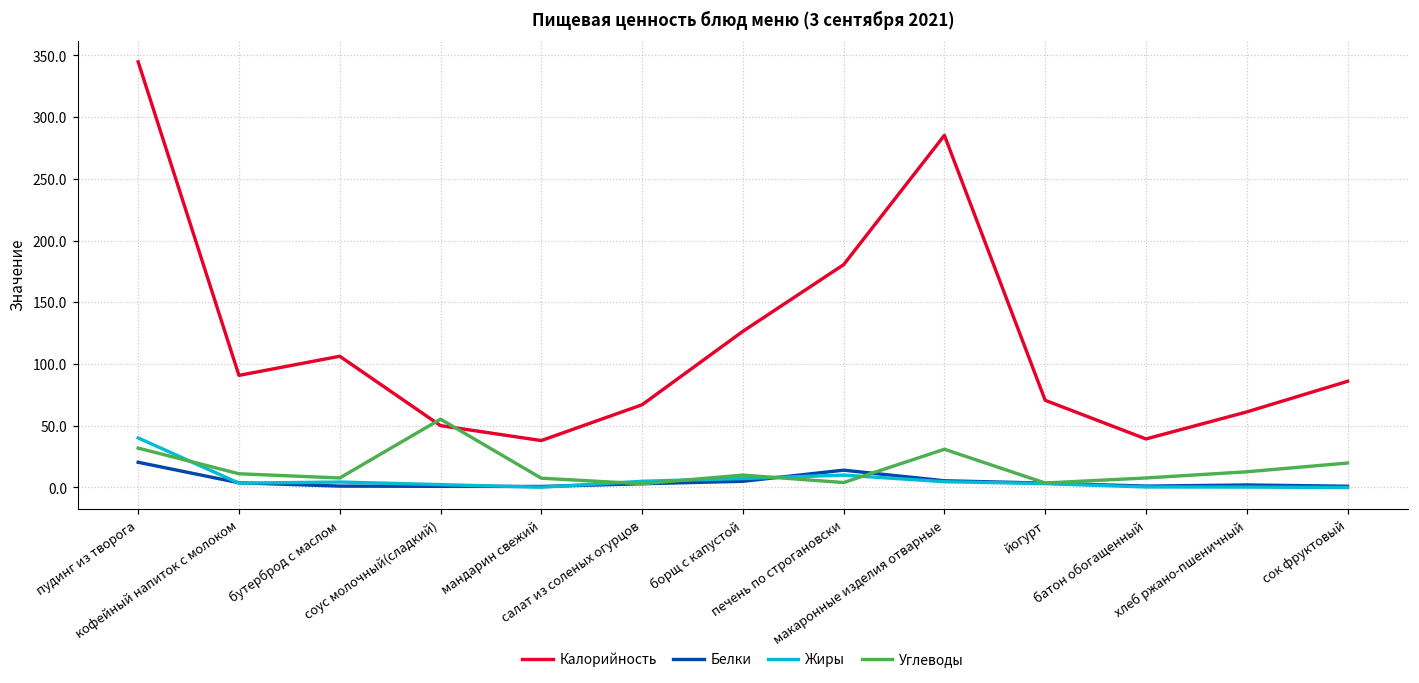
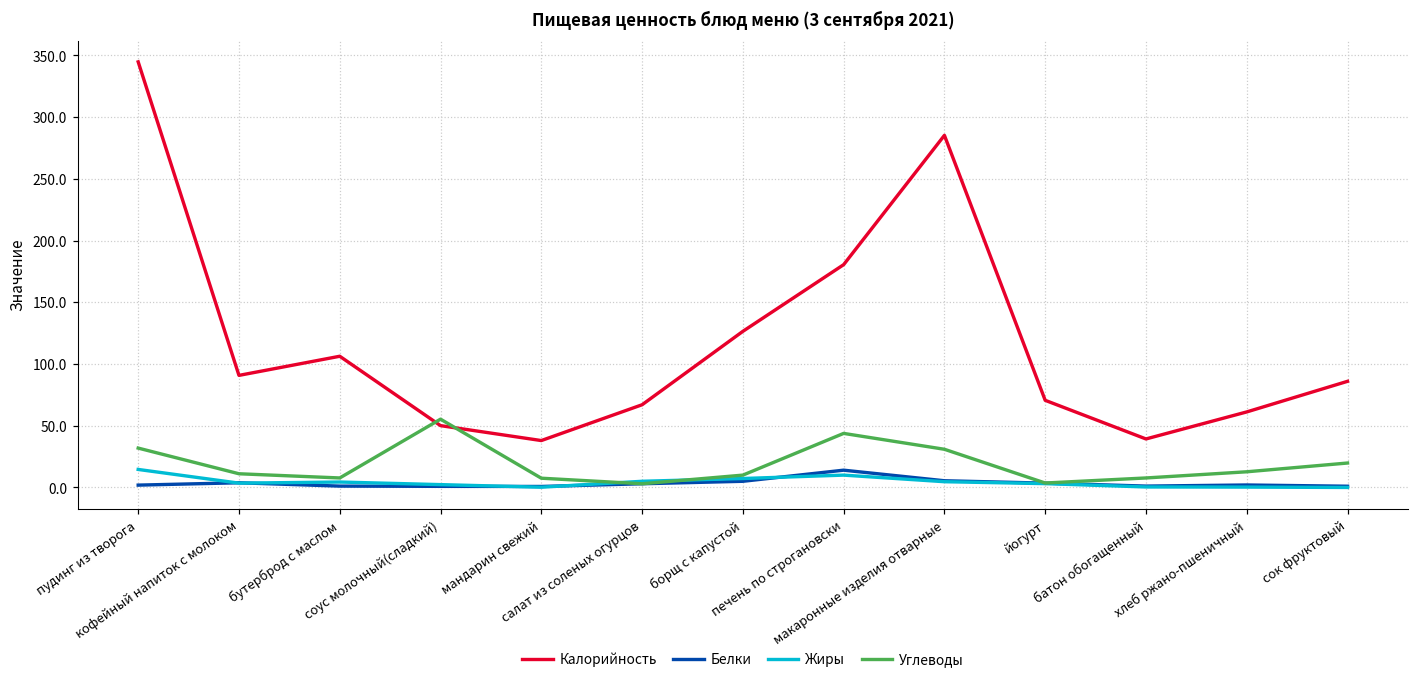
Белки, пудинг из творога: 20 -> 2
Жиры, пудинг из творога: 40 -> 15
Углеводы, печень по строгановски: 4 -> 44
